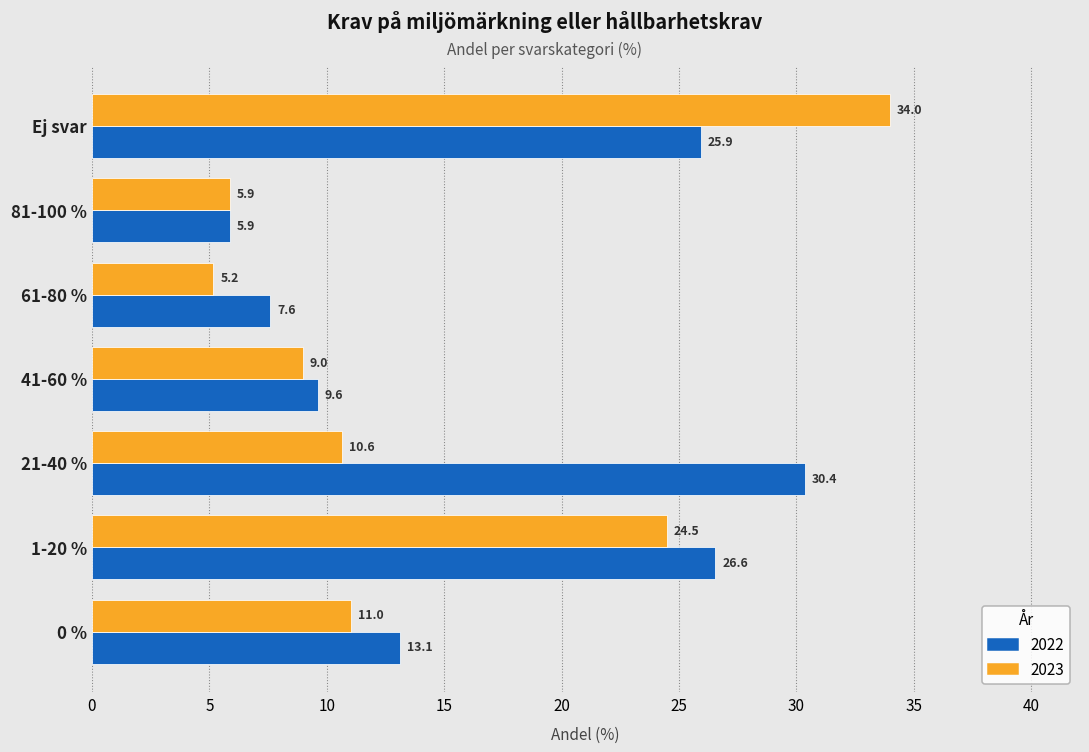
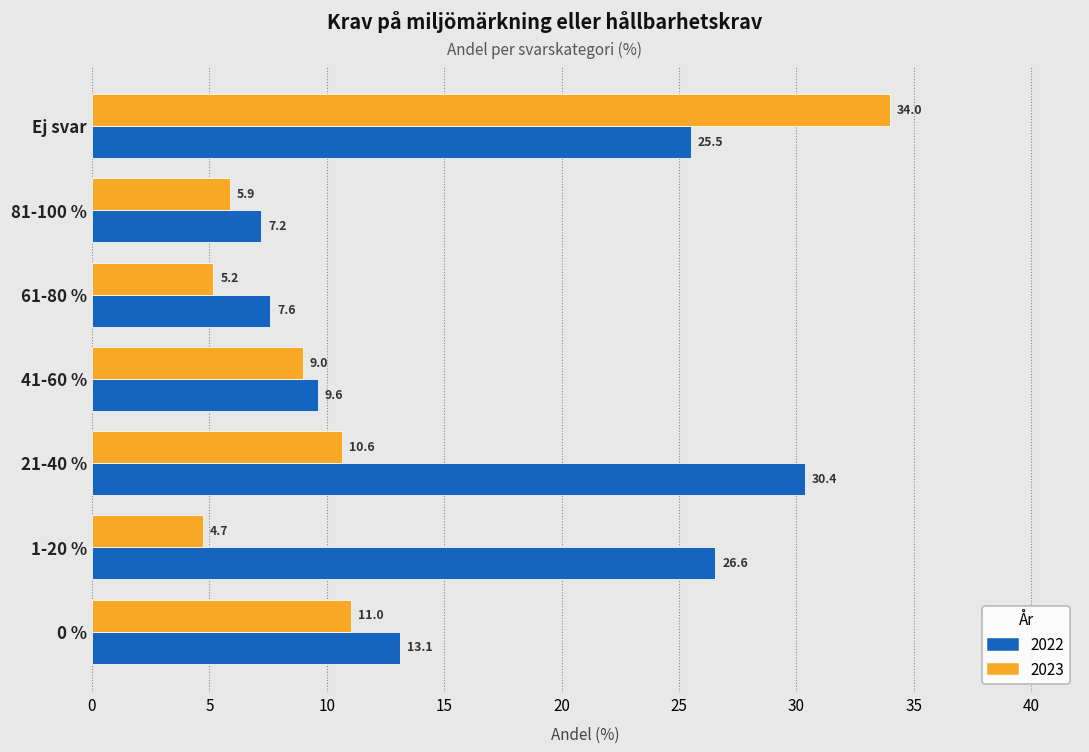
2022, Ej svar: 25.9 -> 25.5
2022, 81-100 %: 5.9 -> 7.2
2023, 1-20 %: 24.5 -> 4.7
